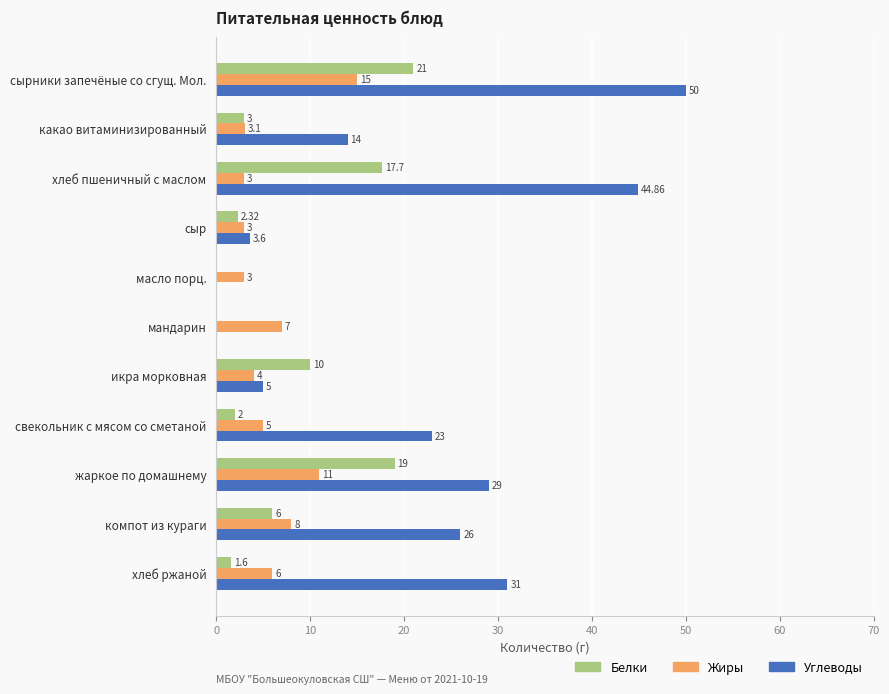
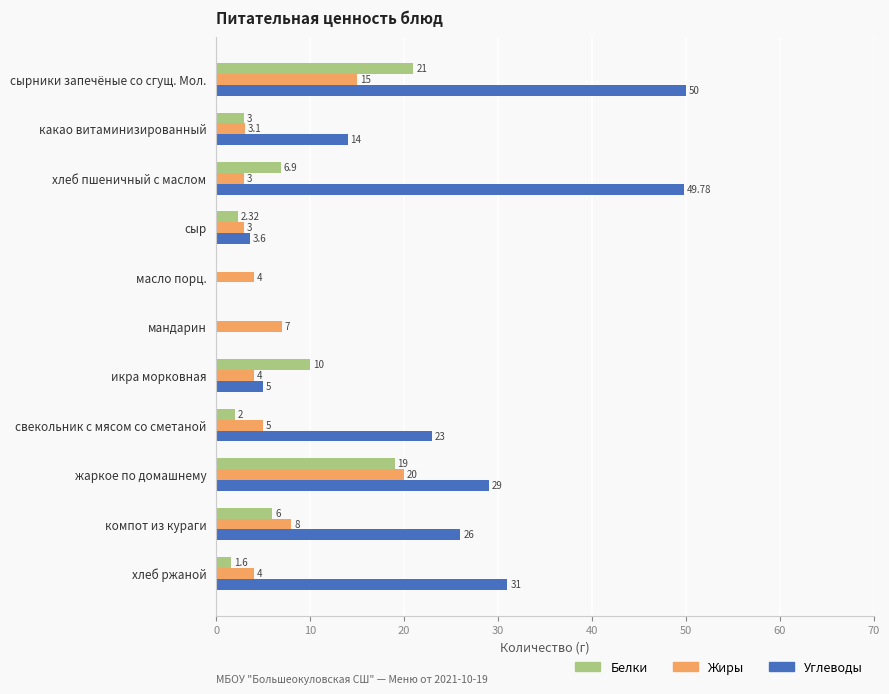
Белки, хлеб пшеничный с маслом: 17.7 -> 6.9
Углеводы, хлеб пшеничный с маслом: 44.86 -> 49.78
Жиры, масло порц.: 3 -> 4
Жиры, жаркое по домашнему: 11 -> 20
Жиры, хлеб ржаной: 6 -> 4
